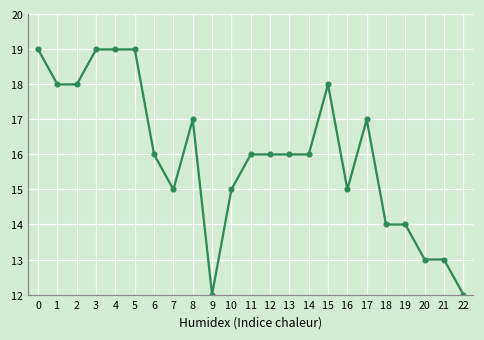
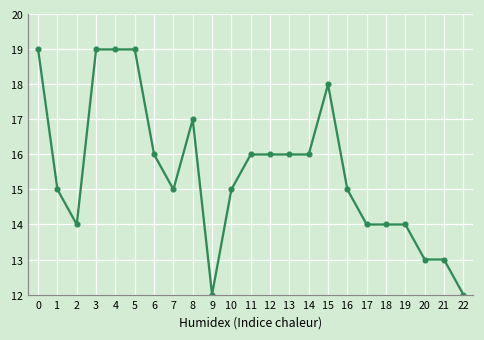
1: 18 -> 15
2: 18 -> 14
17: 17 -> 14
